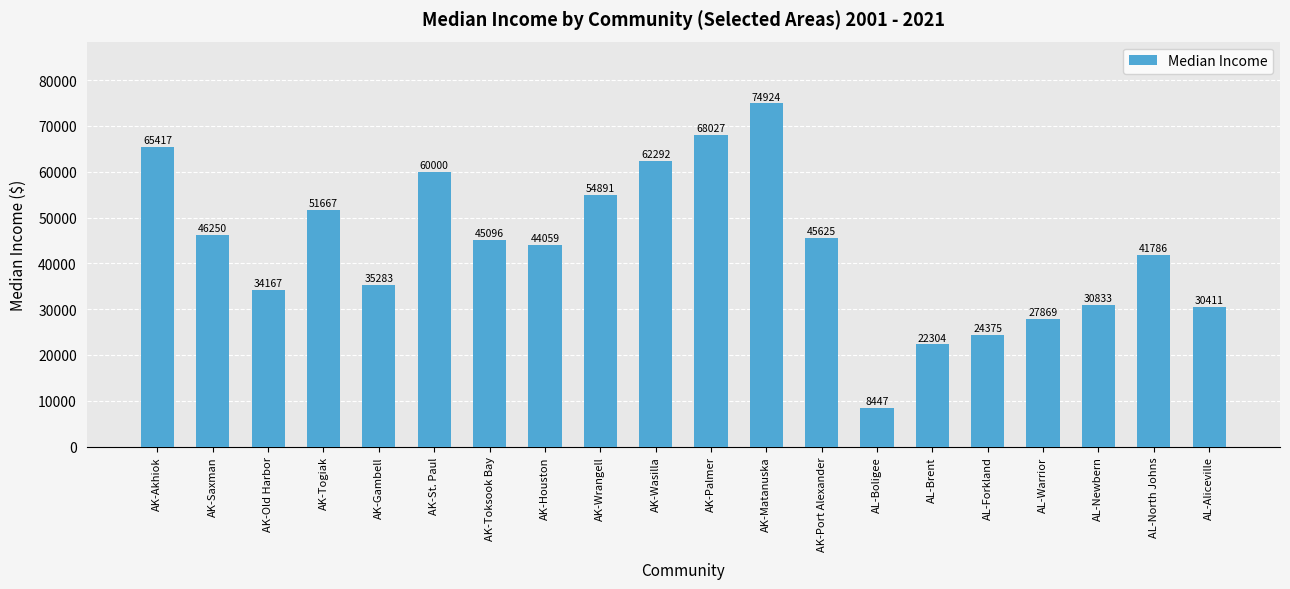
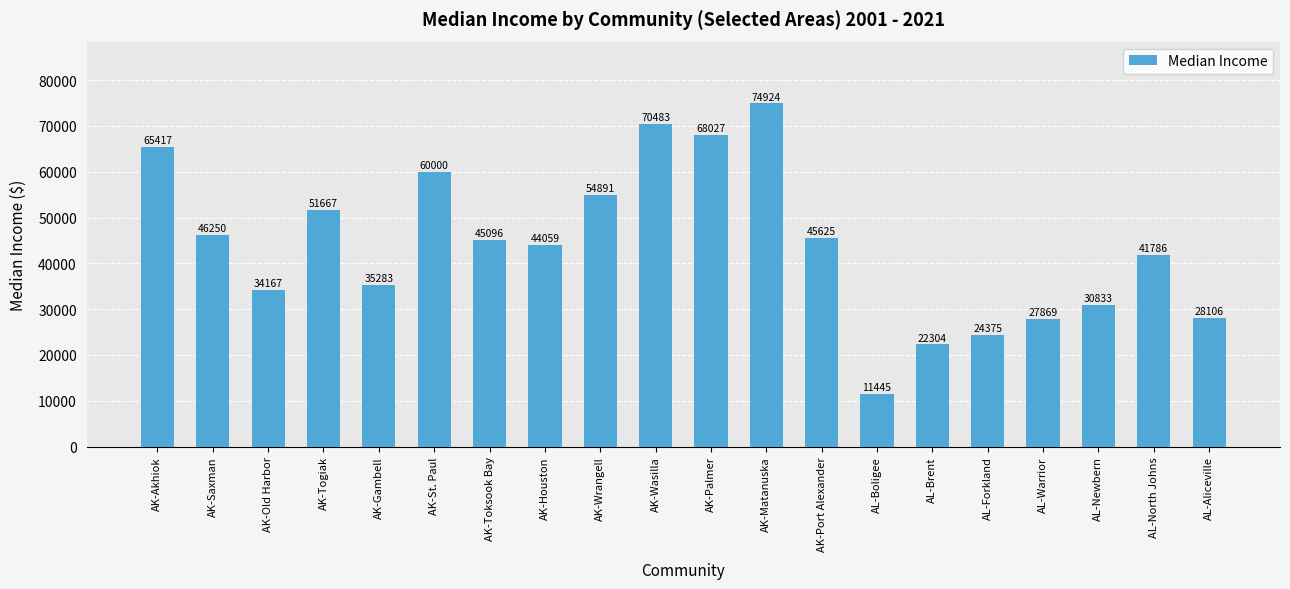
AK-Wasilla: 62292 -> 70483
AL-Boligee: 8447 -> 11445
AL-Aliceville: 30411 -> 28106
